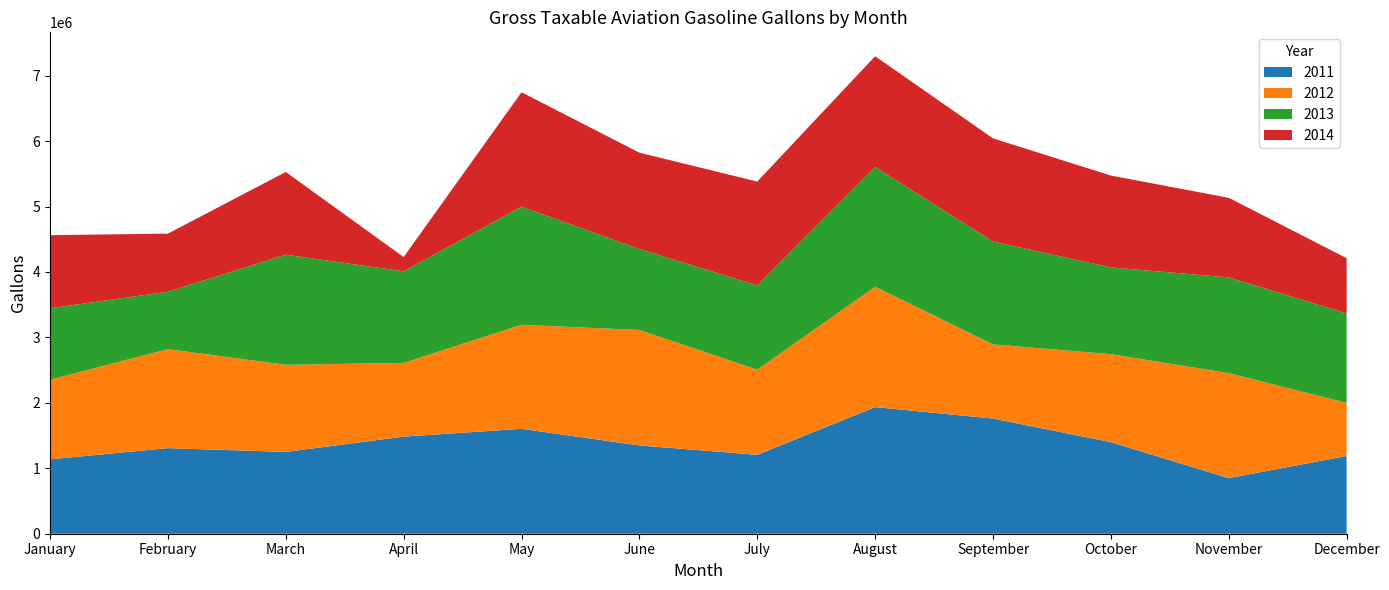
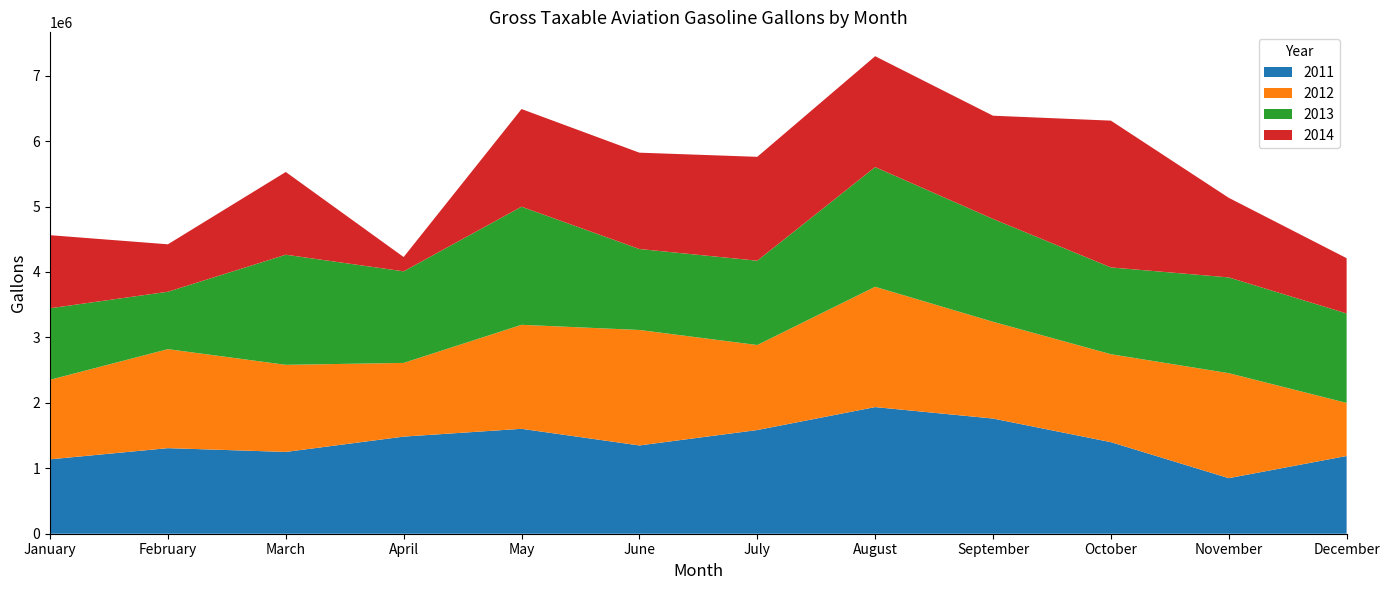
2014, February: 900000 -> 700000
2014, May: 1700000 -> 1500000
2011, July: 1200000 -> 1600000
2012, September: 1100000 -> 1500000
2014, October: 1400000 -> 2200000
